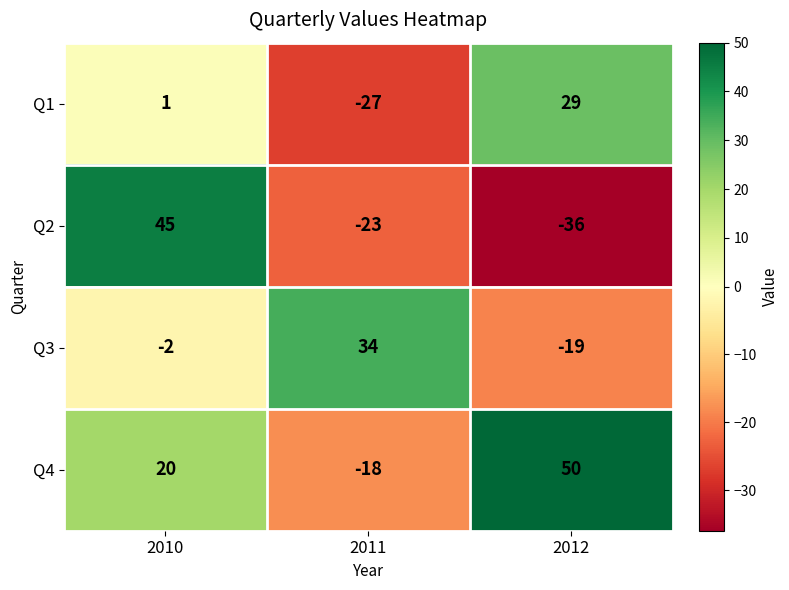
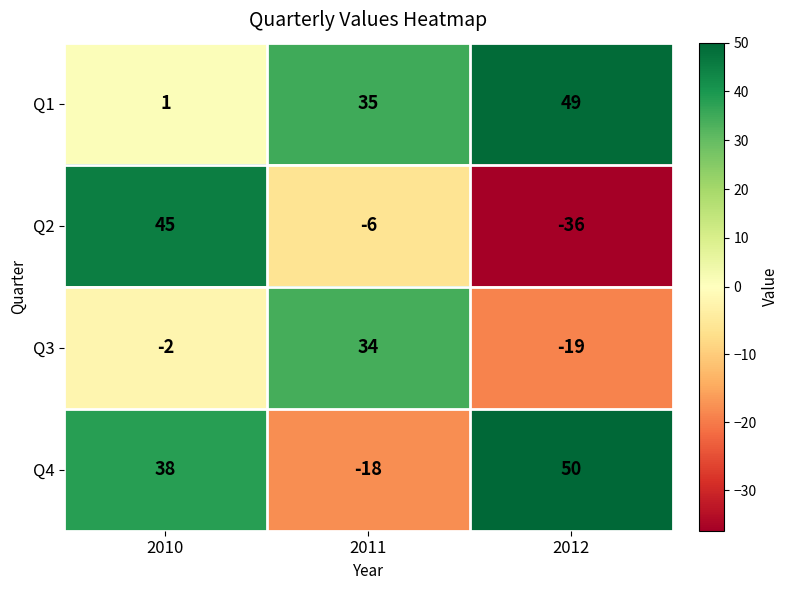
Q1, 2011: -27 -> 35
Q1, 2012: 29 -> 49
Q2, 2011: -23 -> -6
Q4, 2010: 20 -> 38
